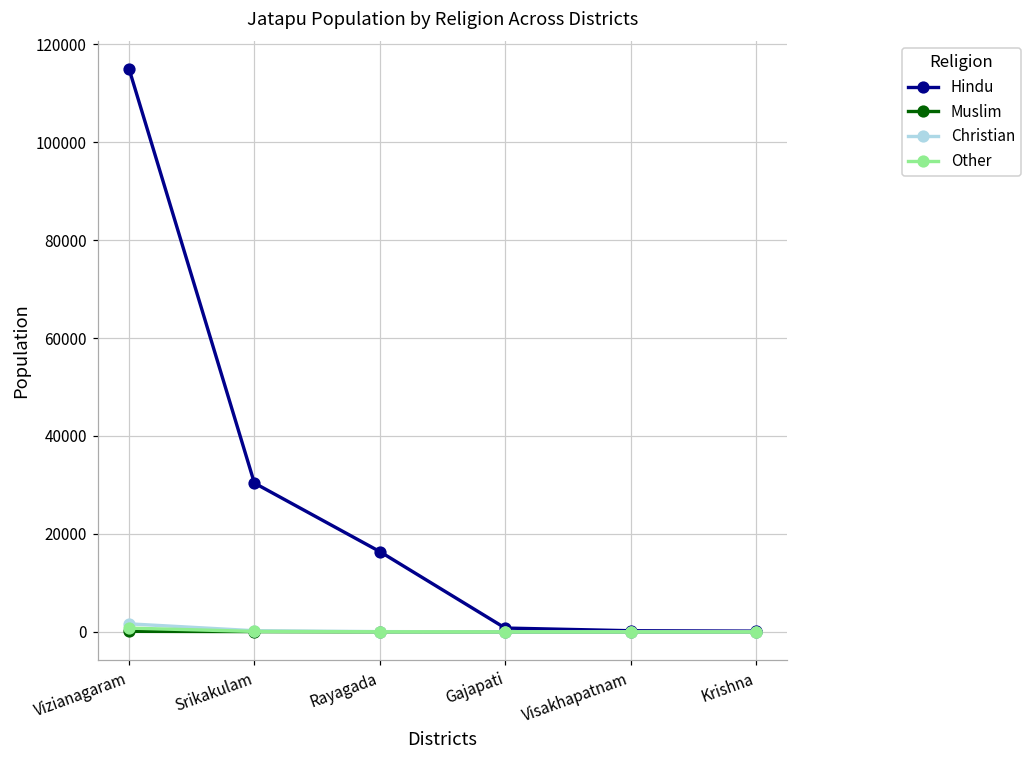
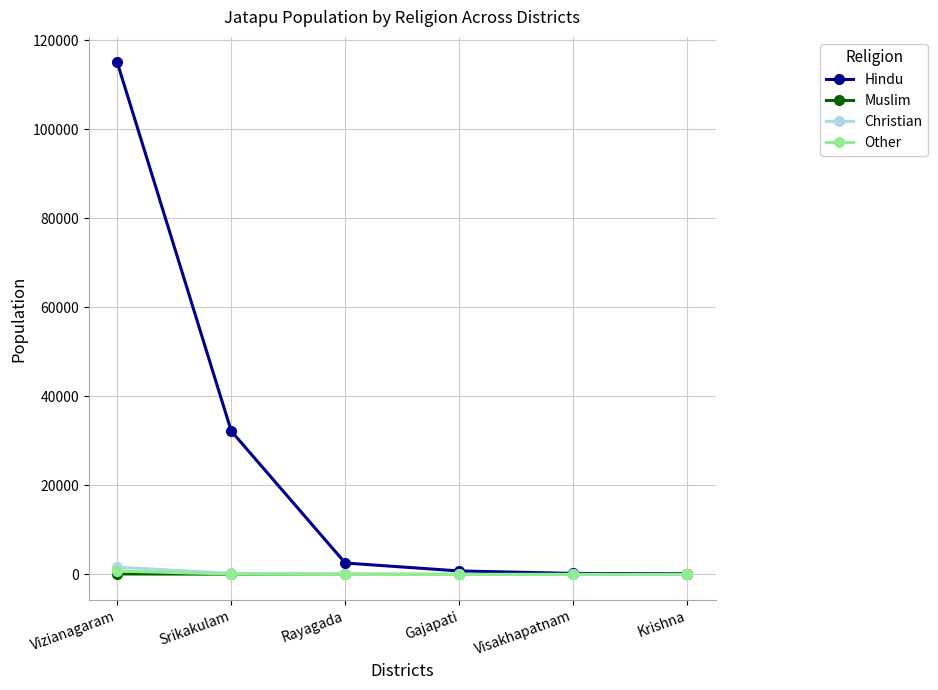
Hindu, Srikakulam: 30000 -> 32000
Hindu, Rayagada: 16000 -> 3000
